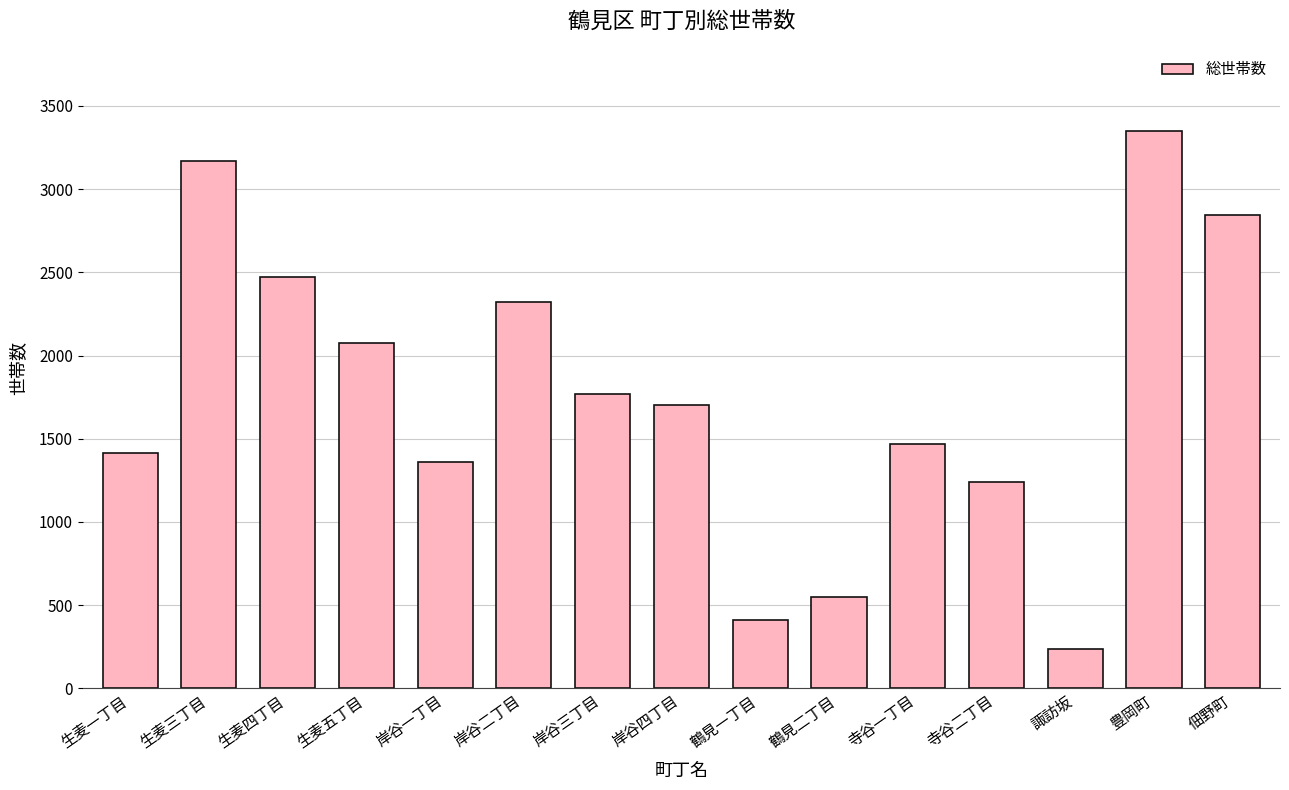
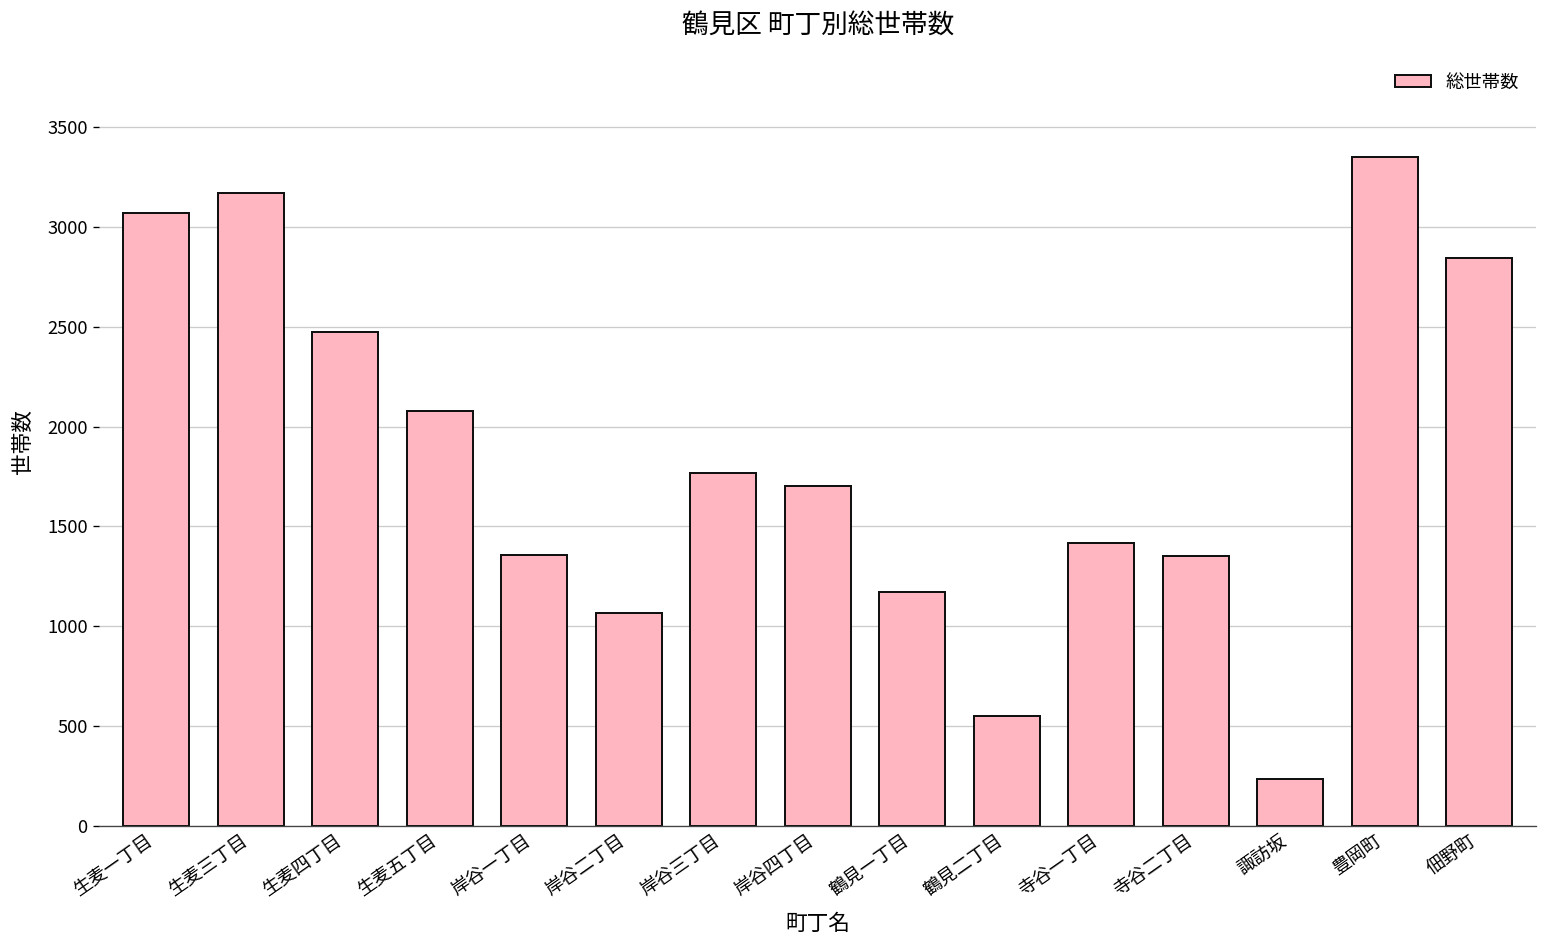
生麦一丁目: 1410 -> 3070
岸谷二丁目: 2320 -> 1070
鶴見一丁目: 410 -> 1170
寺谷一丁目: 1470 -> 1420
寺谷二丁目: 1240 -> 1350
